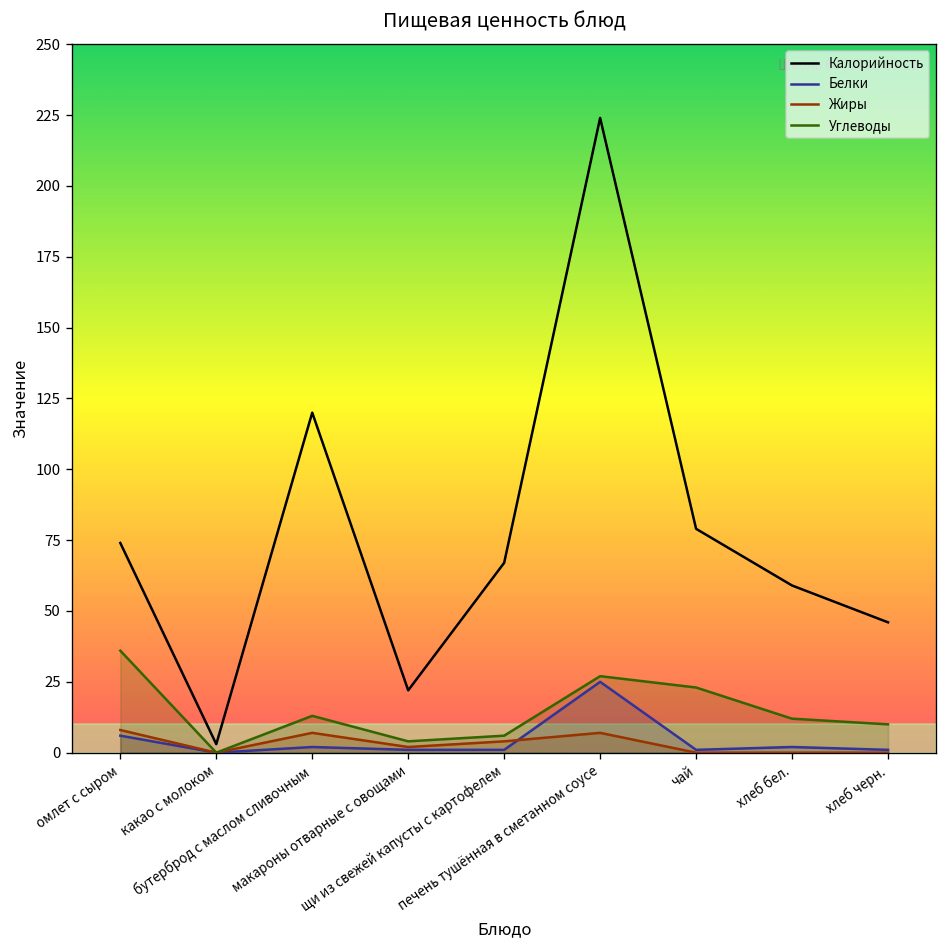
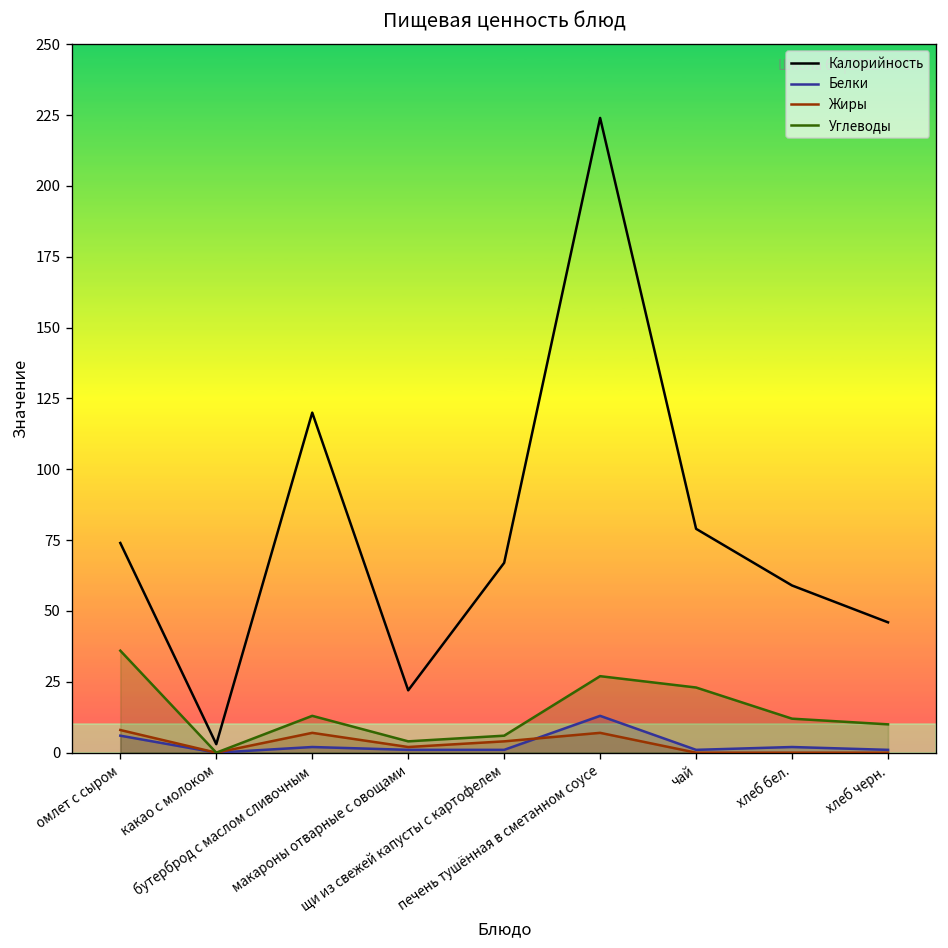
Белки, печень тушённая в сметанном соусе: 25 -> 13
